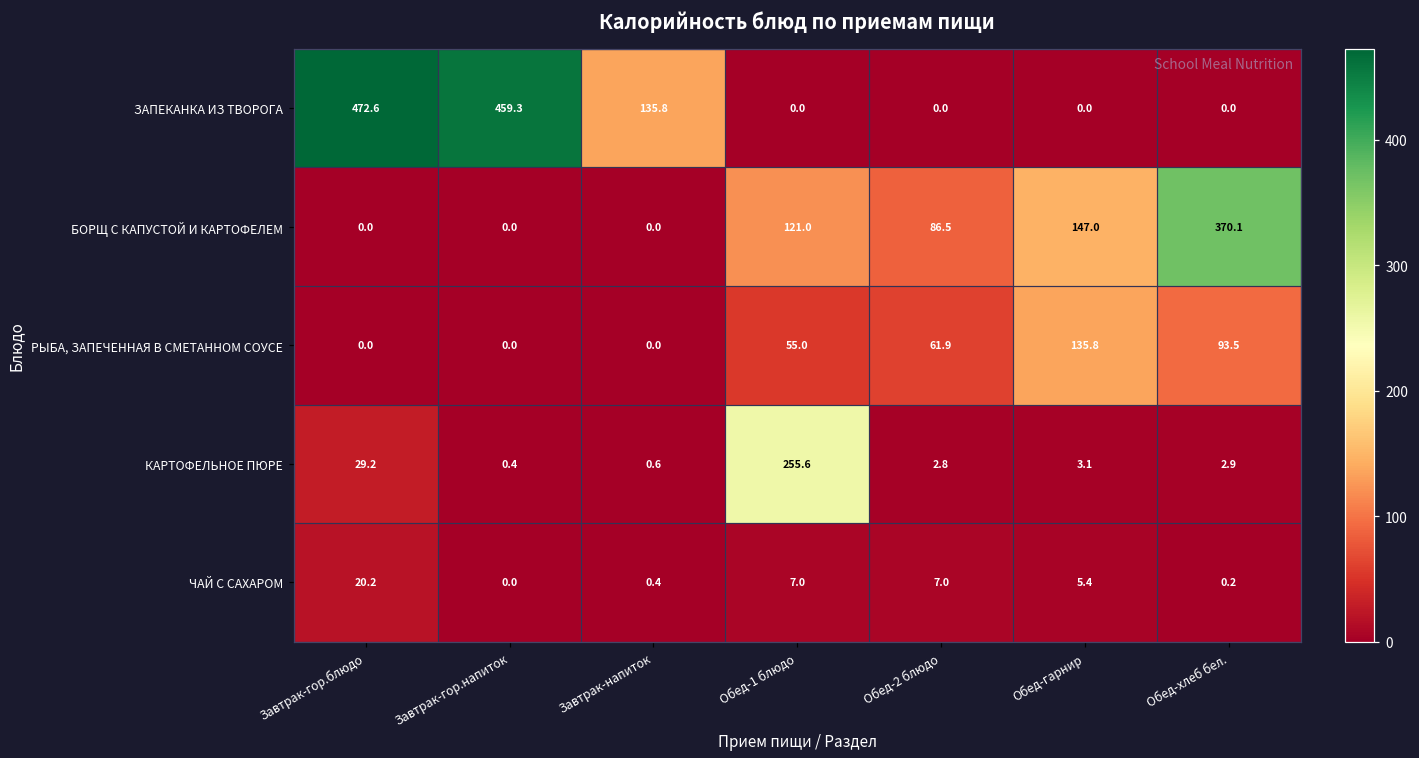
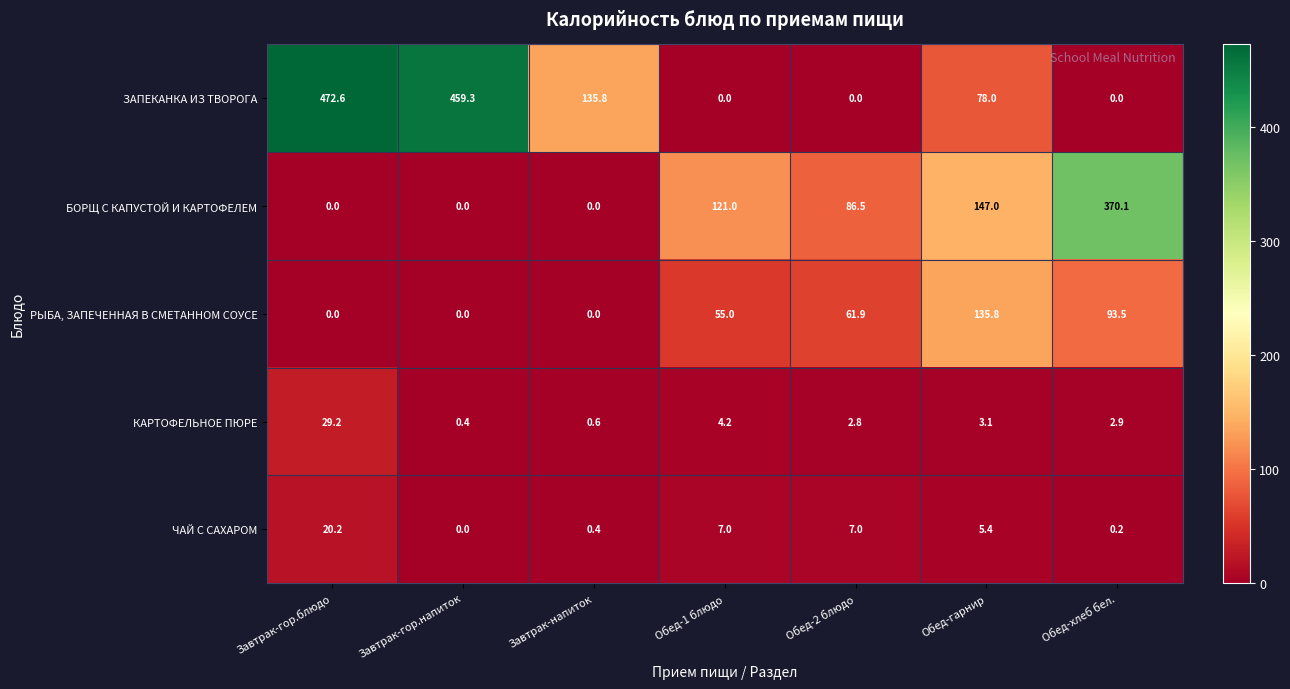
ЗАПЕКАНКА ИЗ ТВОРОГА, Обед-гарнир: 0.0 -> 78.0
КАРТОФЕЛЬНОЕ ПЮРЕ, Обед-1 блюдо: 255.6 -> 4.2
